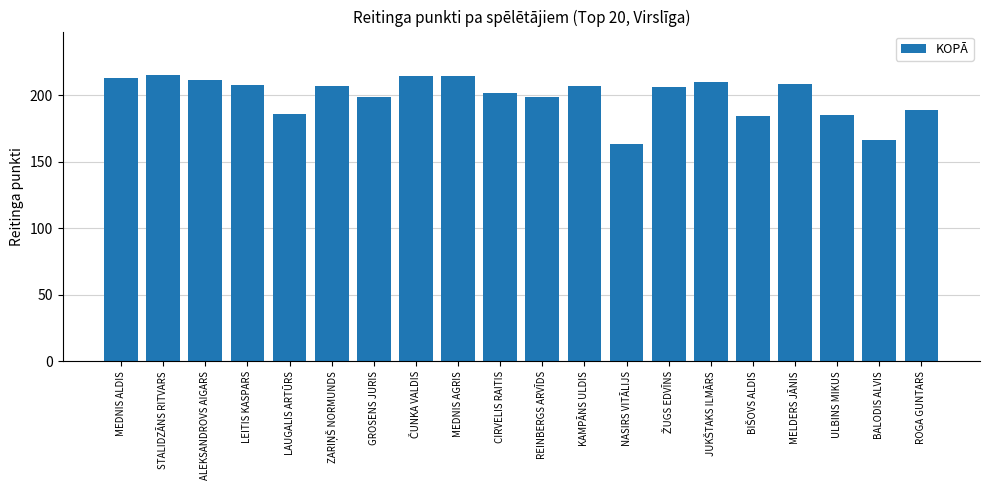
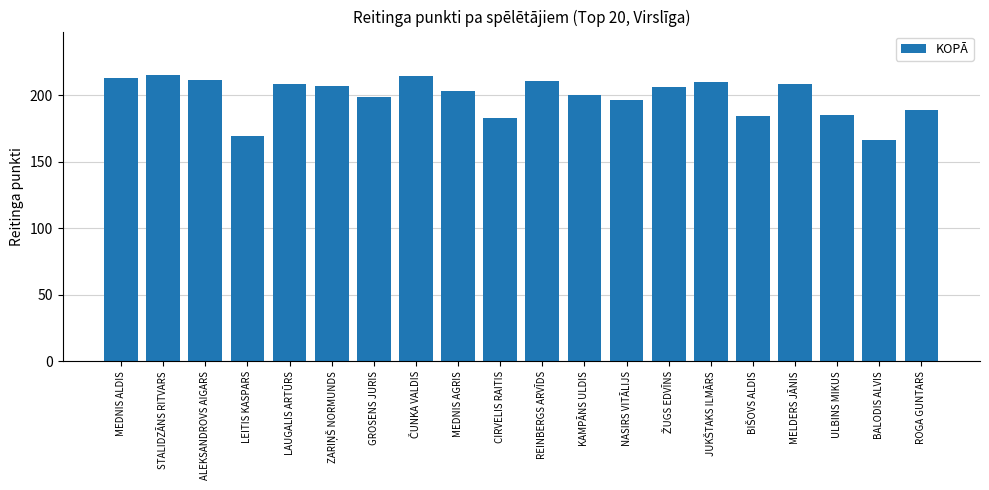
LEITIS KASPARS: 208 -> 170
LAUGALIS ARTŪRS: 186 -> 208
MEDNIS AGRIS: 214 -> 204
CIRVELIS RAITIS: 202 -> 183
REINBERGS ARVĪDS: 199 -> 210
KAMPĀNS ULDIS: 207 -> 200
NASIRS VITĀLIJS: 163 -> 196
